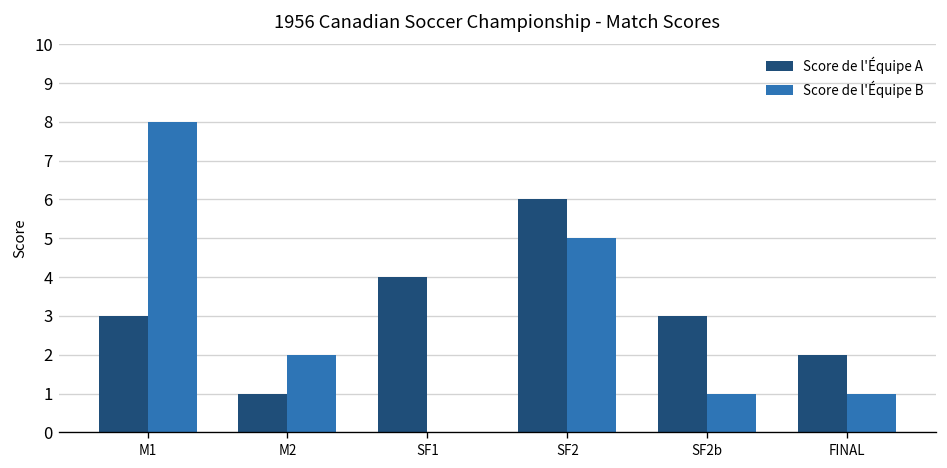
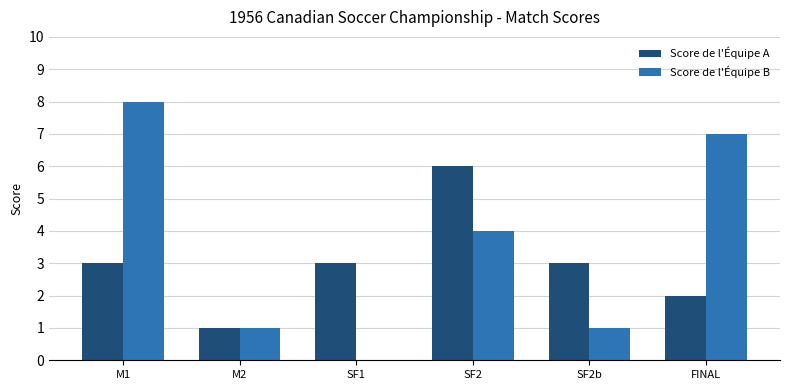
Score de l'Équipe B, M2: 2 -> 1
Score de l'Équipe A, SF1: 4 -> 3
Score de l'Équipe B, SF2: 5 -> 4
Score de l'Équipe B, FINAL: 1 -> 7
